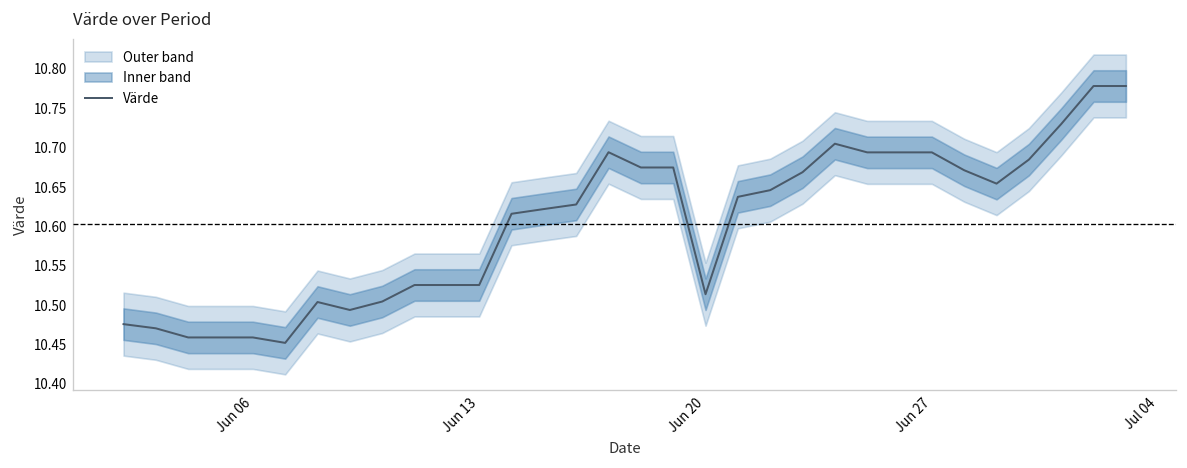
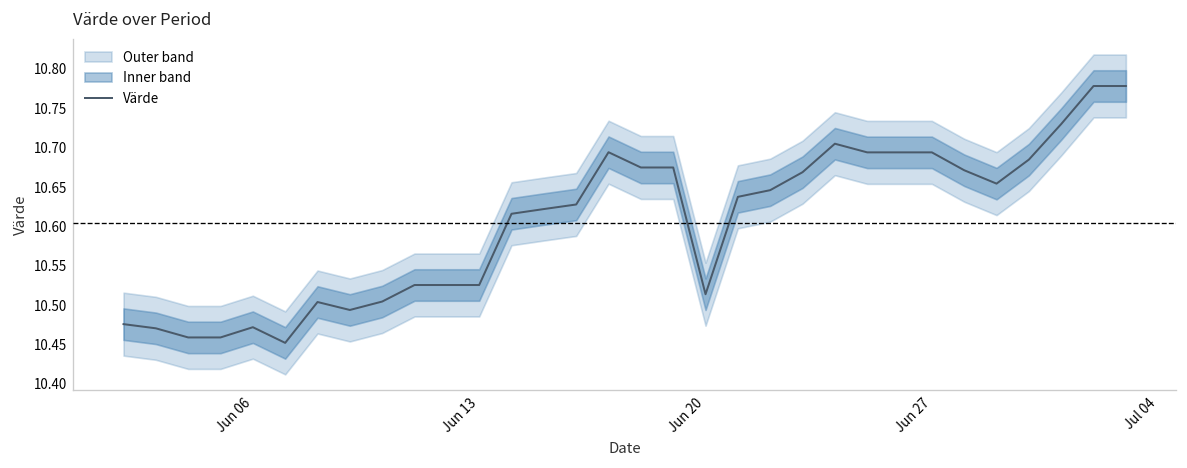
Värde, Jun 06: 10.46 -> 10.47
